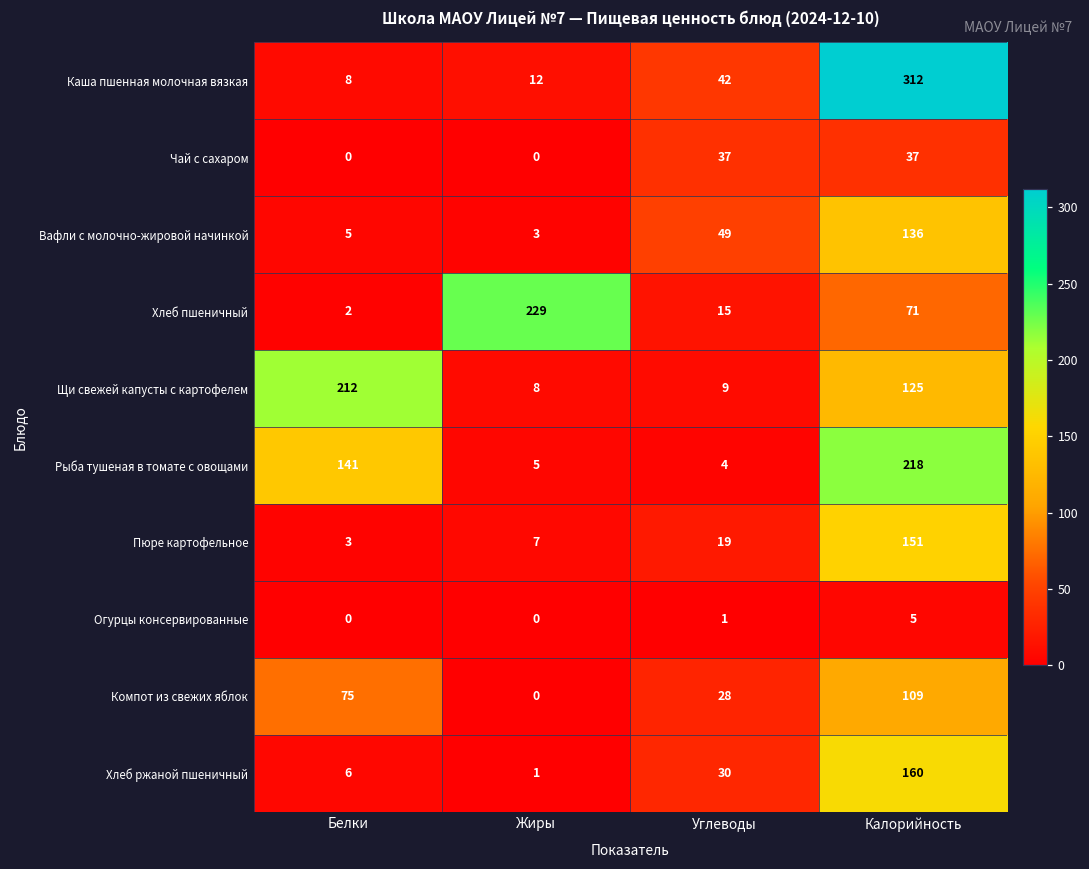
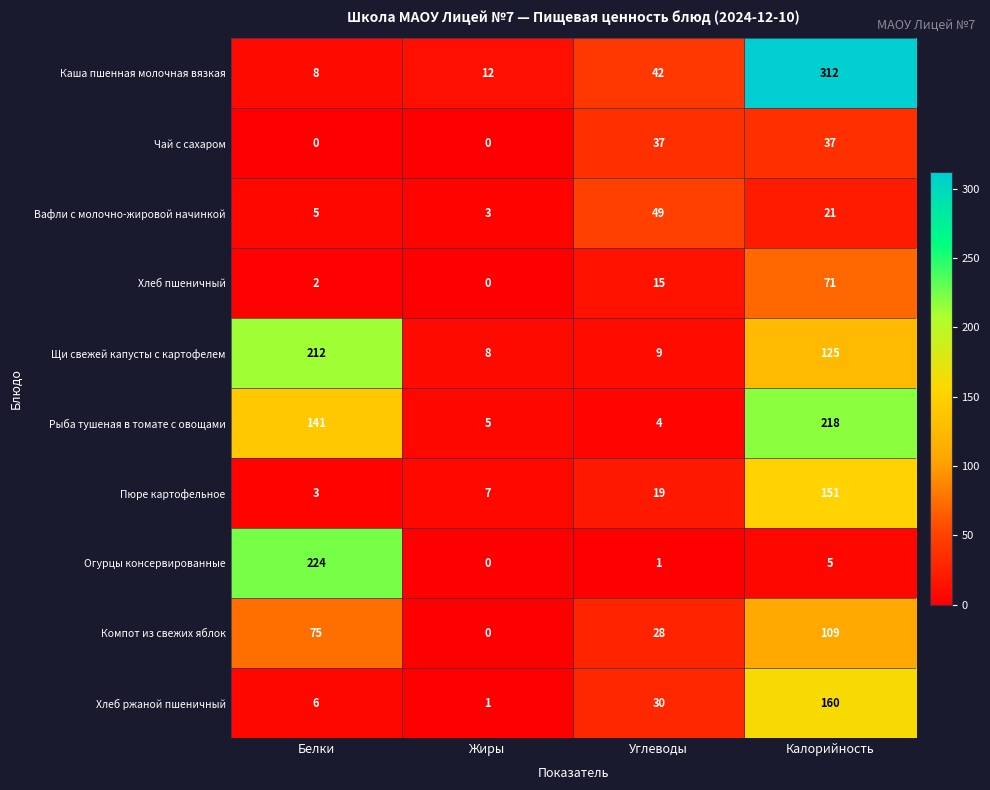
Вафли с молочно-жировой начинкой, Калорийность: 136 -> 21
Хлеб пшеничный, Жиры: 229 -> 0
Огурцы консервированные, Белки: 0 -> 224
